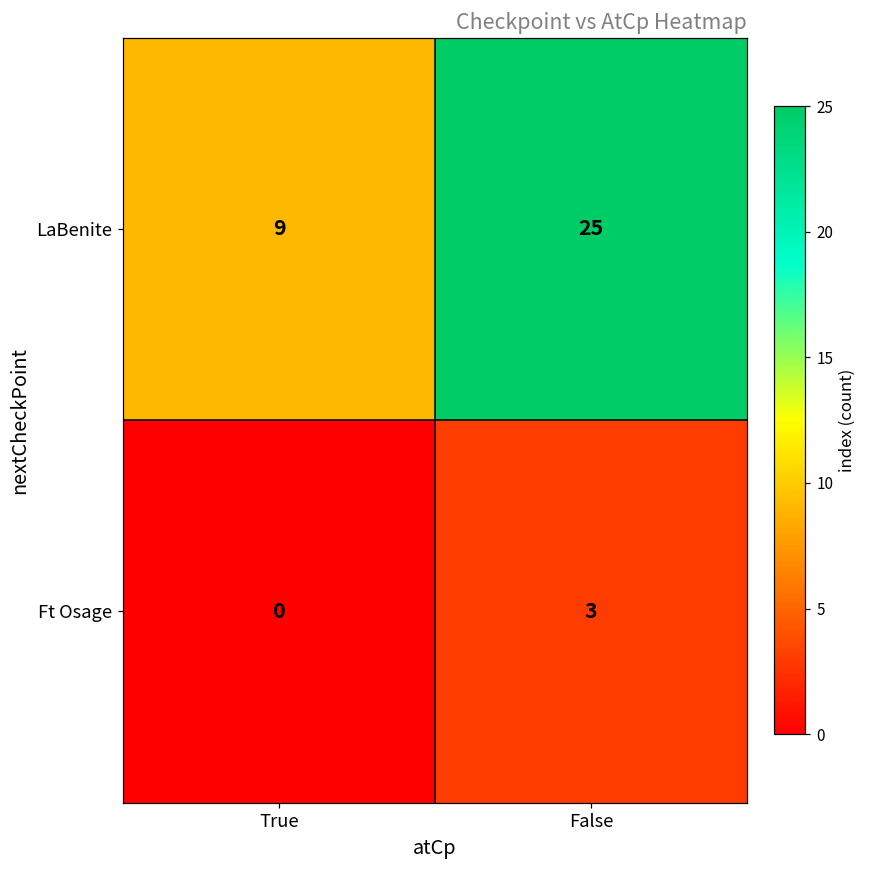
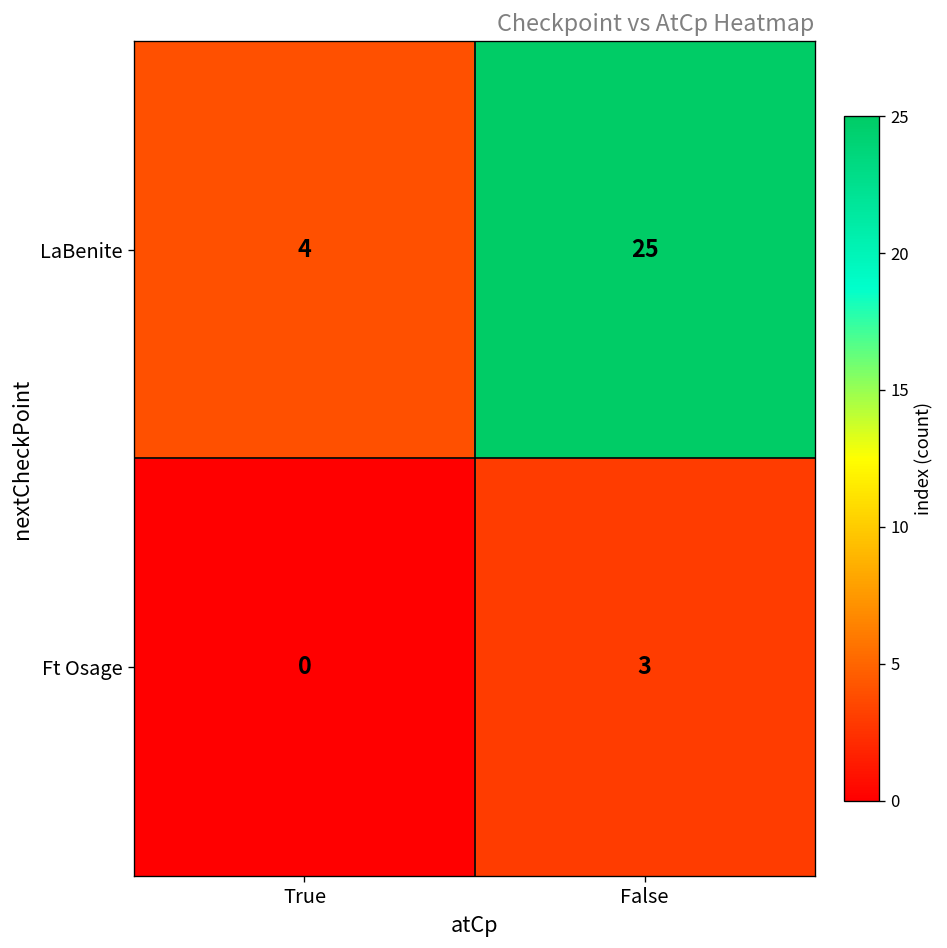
LaBenite, True: 9 -> 4
